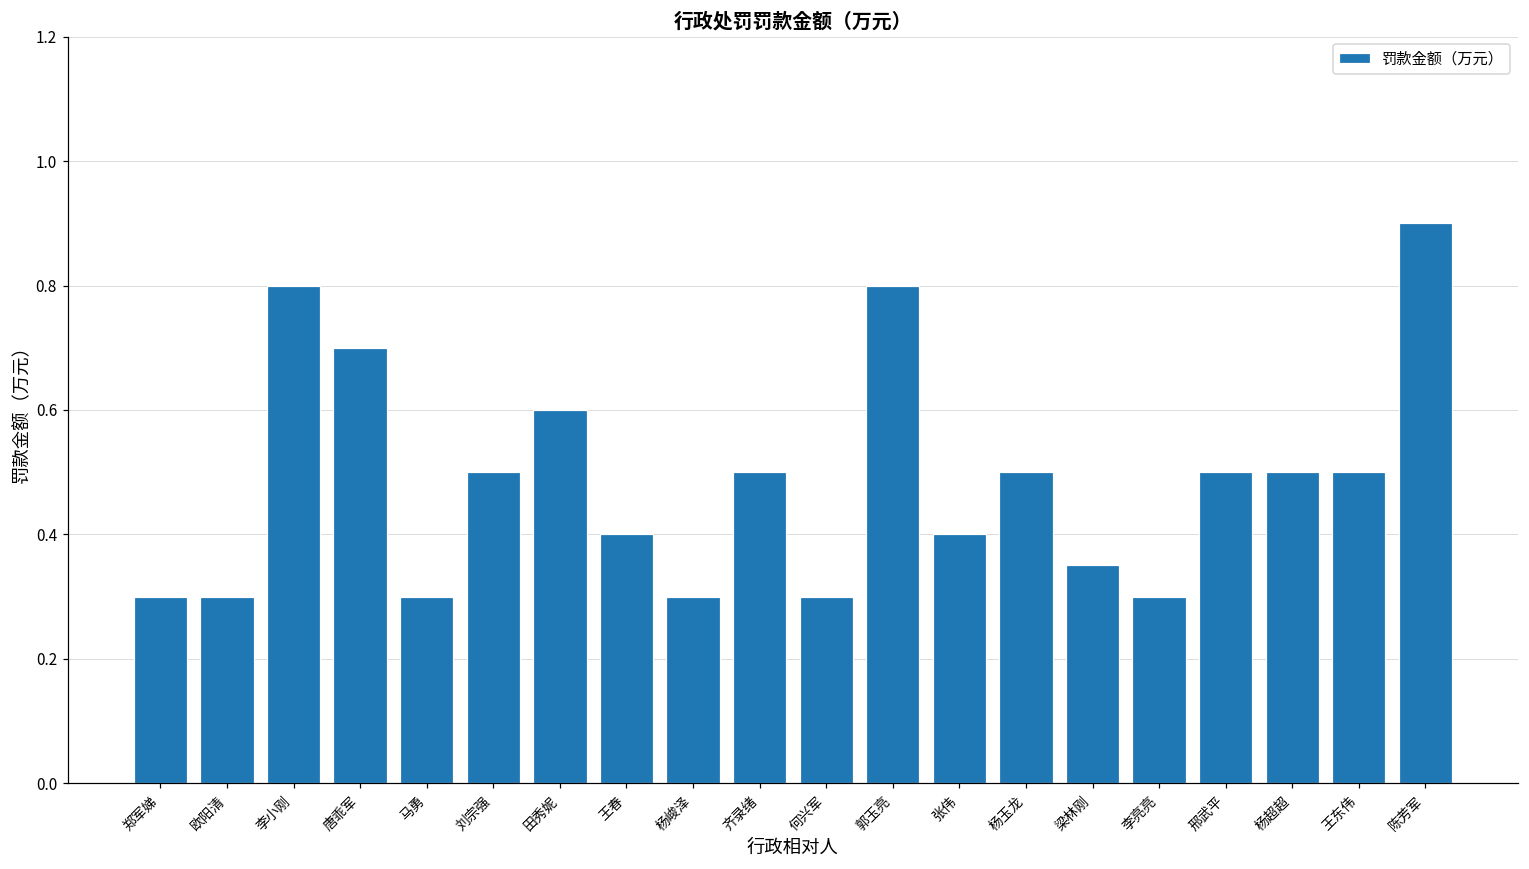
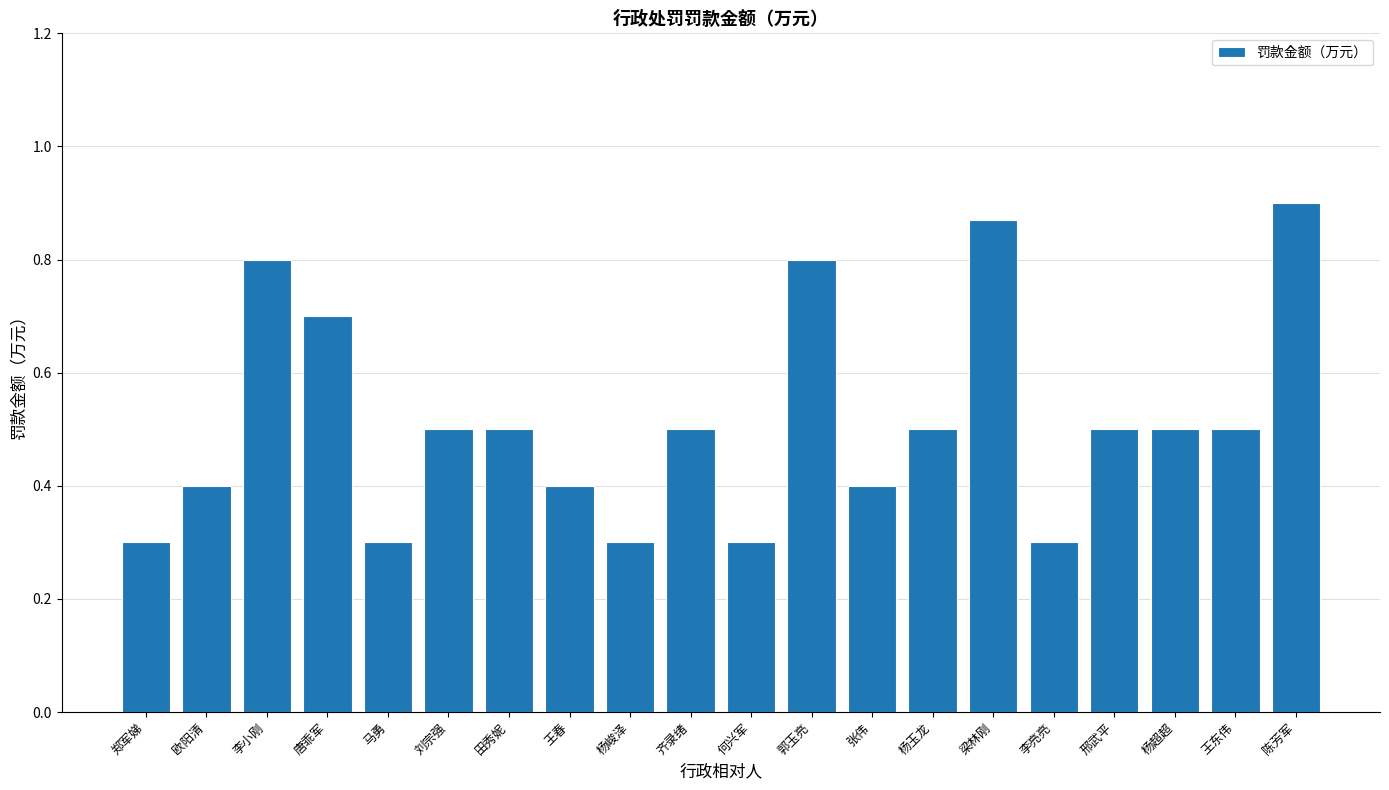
欧阳清: 0.3 -> 0.4
田秀妮: 0.6 -> 0.5
梁林刚: 0.35 -> 0.87
